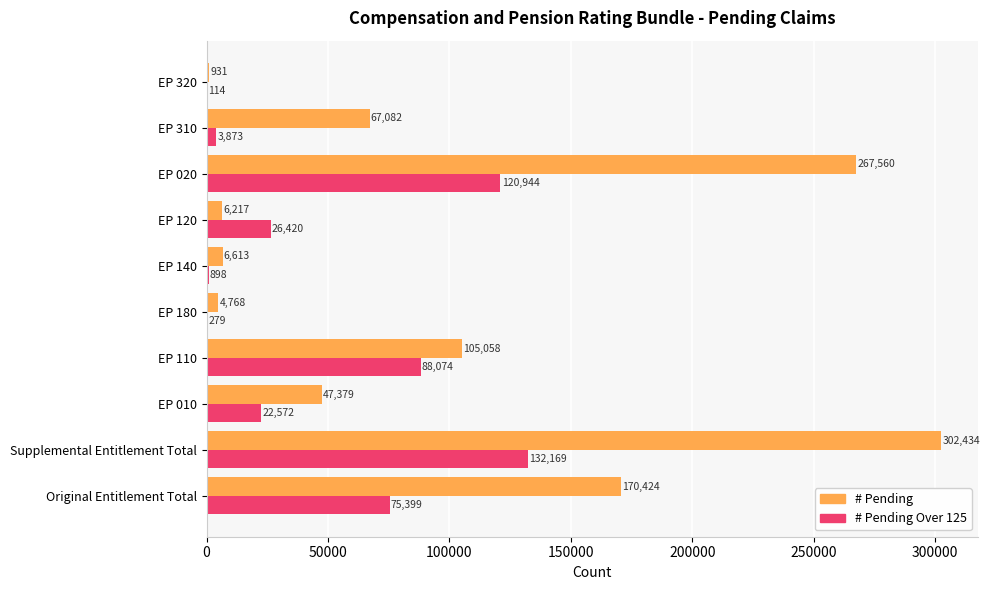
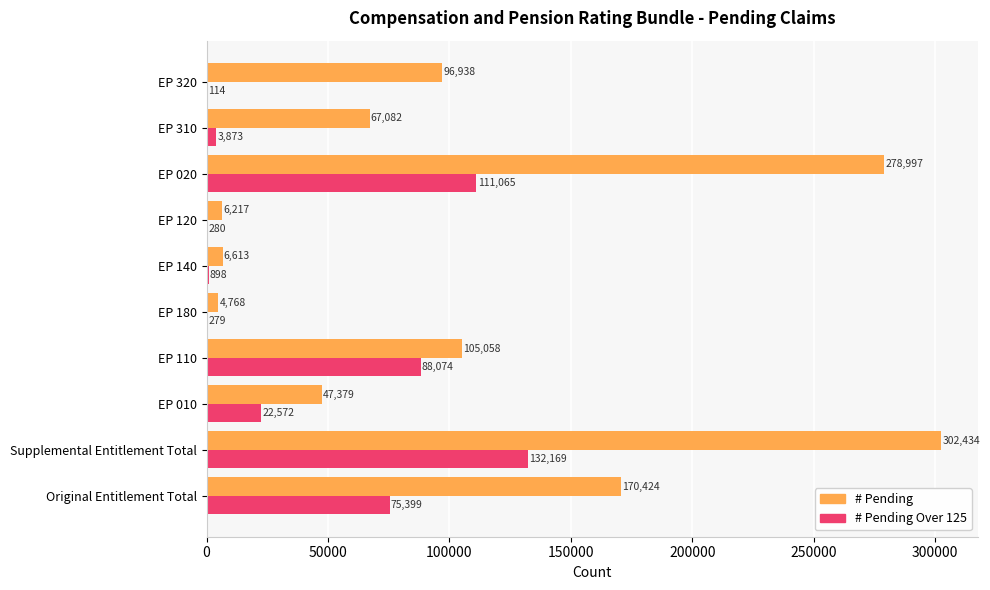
# Pending, EP 320: 931 -> 96,938
# Pending, EP 020: 267,560 -> 278,997
# Pending Over 125, EP 020: 120,944 -> 111,065
# Pending Over 125, EP 120: 26,420 -> 280
